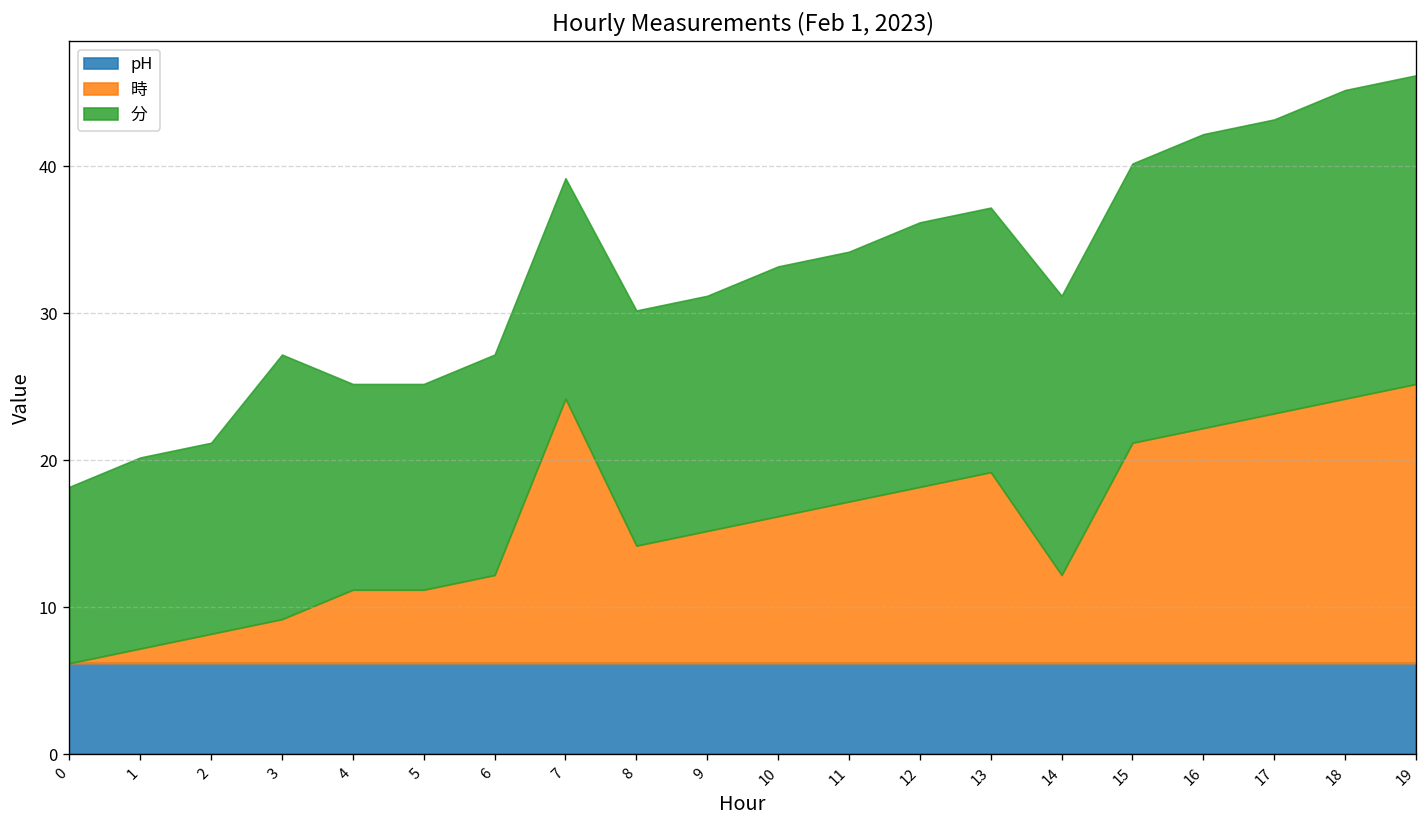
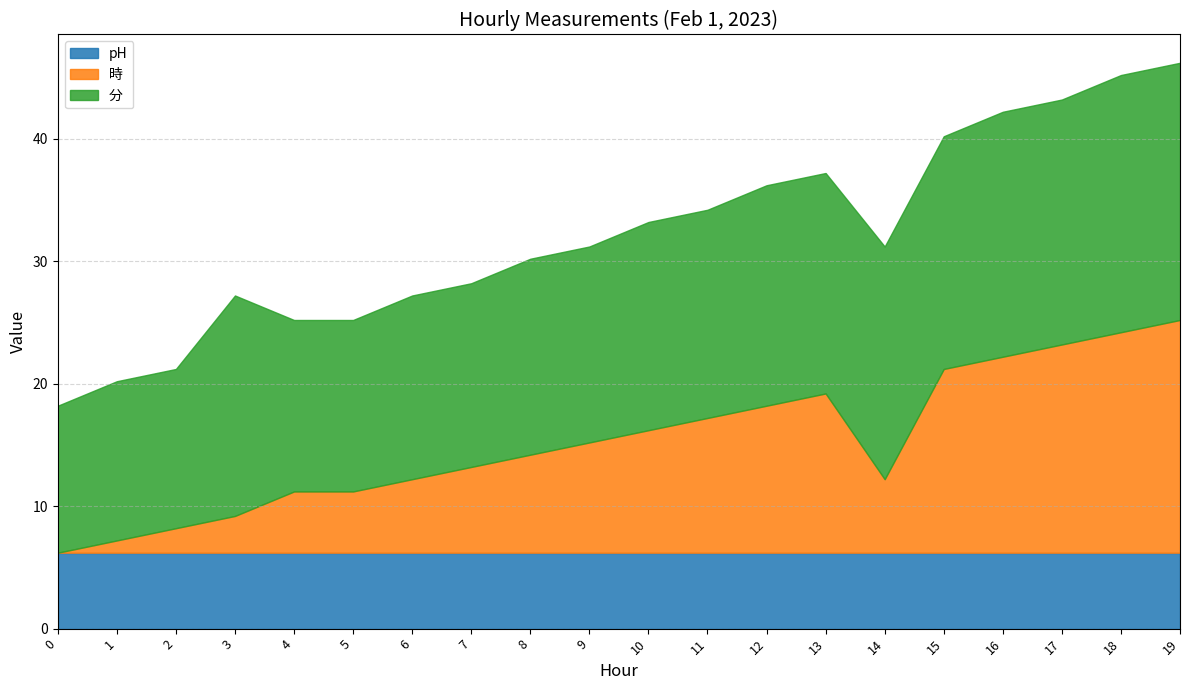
時, 7: 18 -> 7
